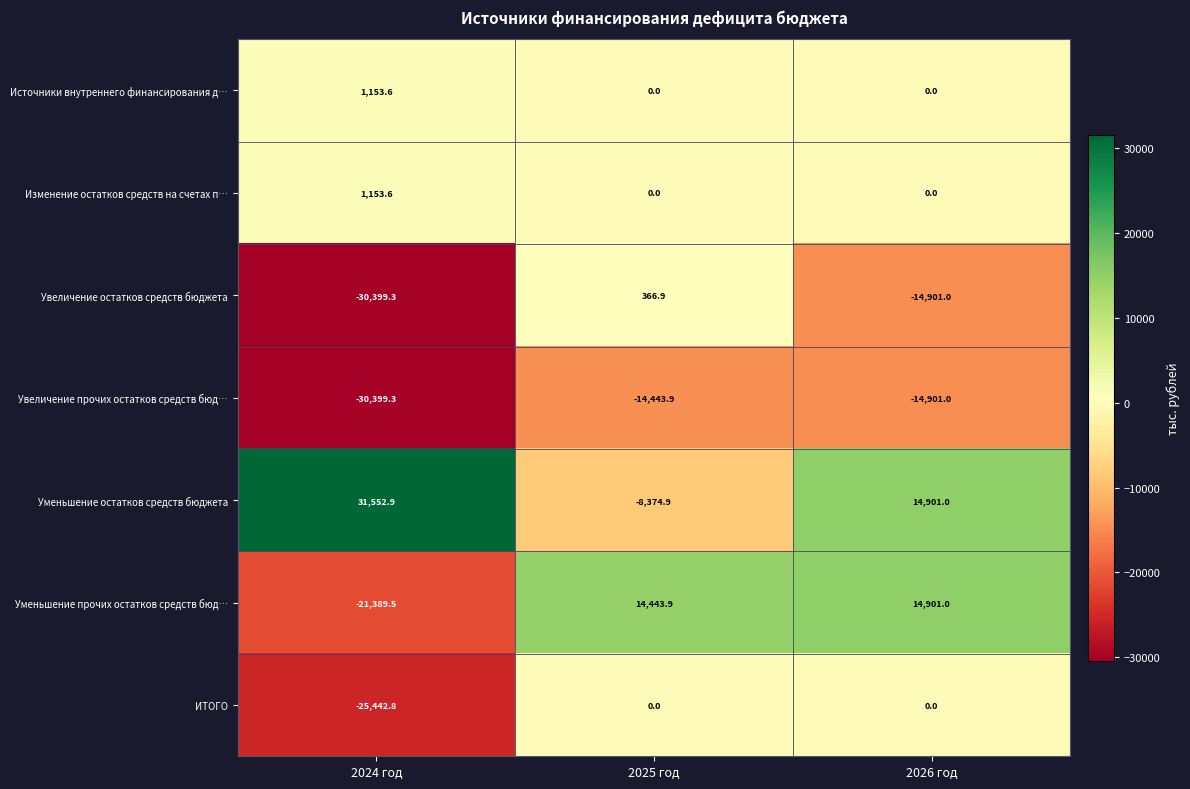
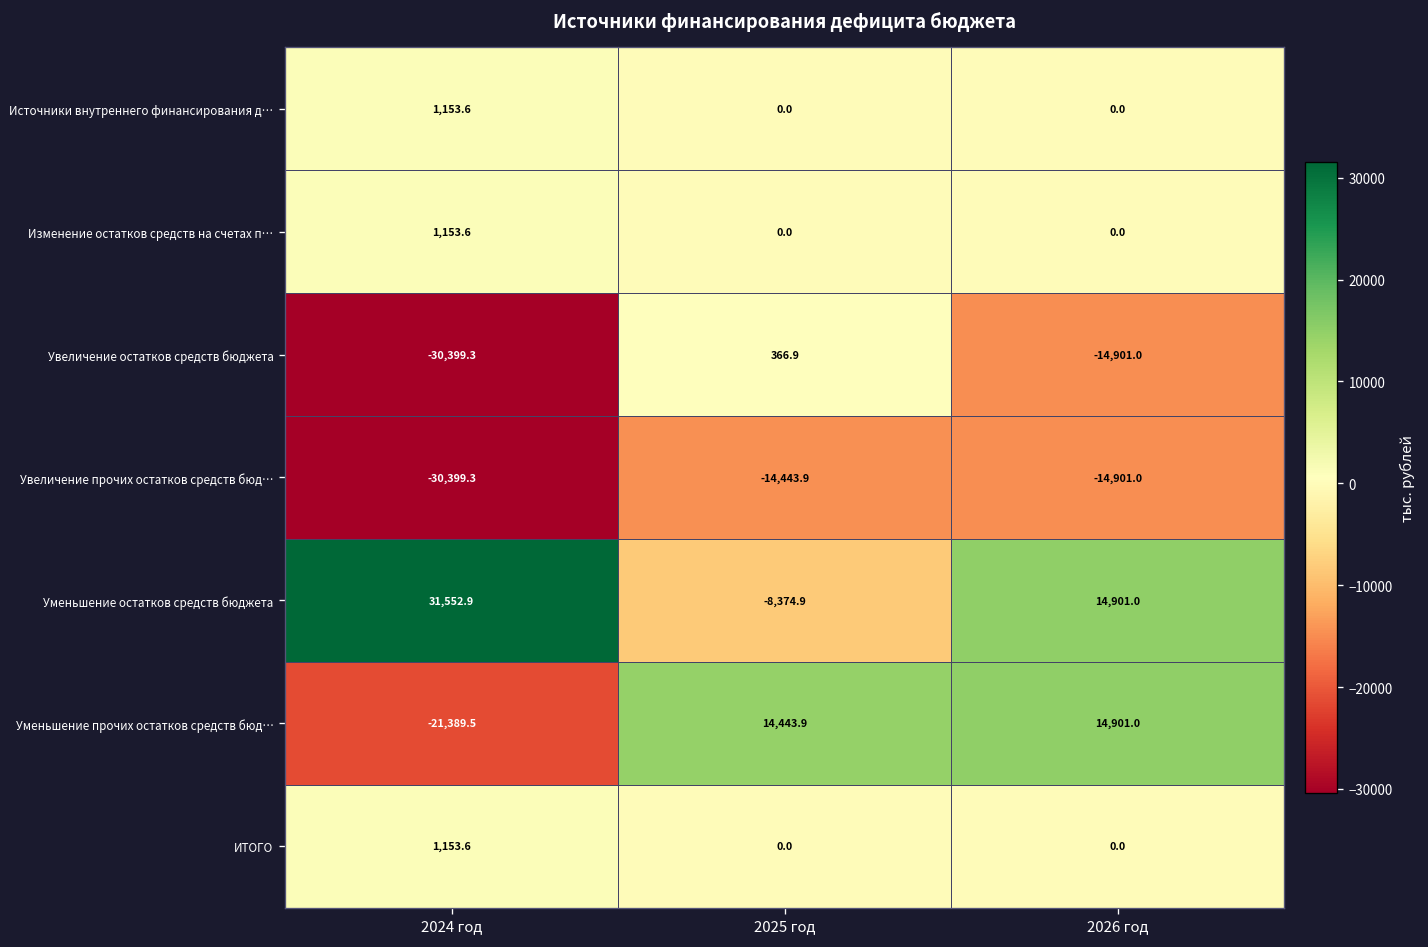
ИТОГО, 2024 год: -25,442.8 -> 1,153.6
